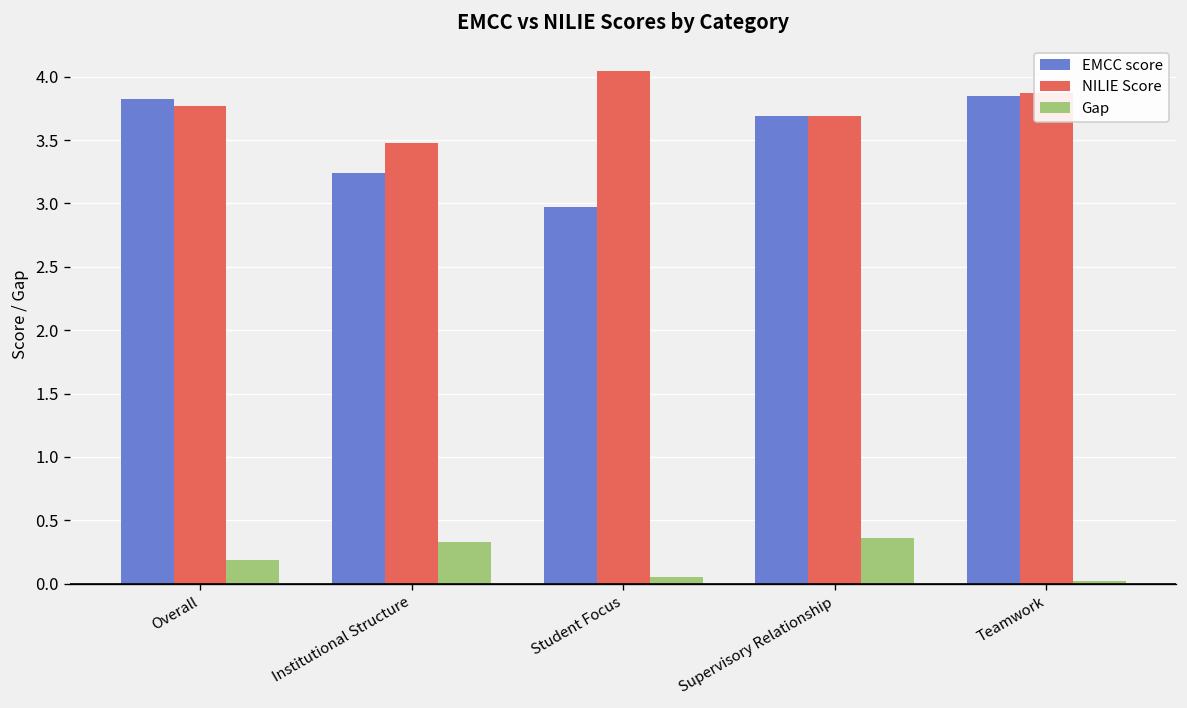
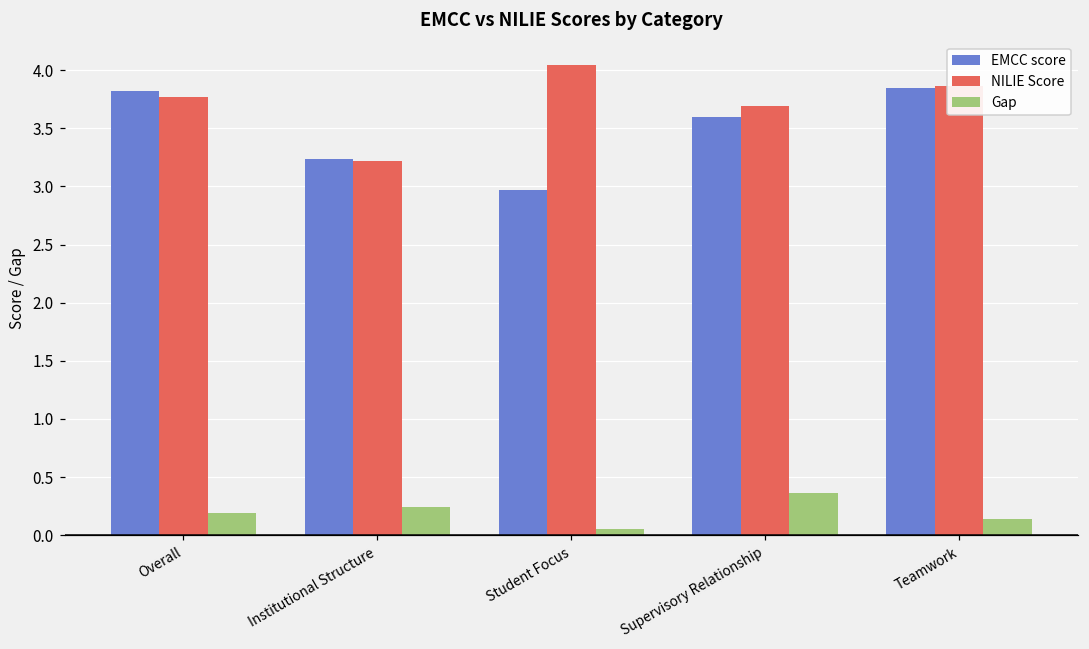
NILIE Score, Institutional Structure: 3.48 -> 3.22
Gap, Institutional Structure: 0.33 -> 0.24
EMCC score, Supervisory Relationship: 3.69 -> 3.59
Gap, Teamwork: 0.02 -> 0.14
